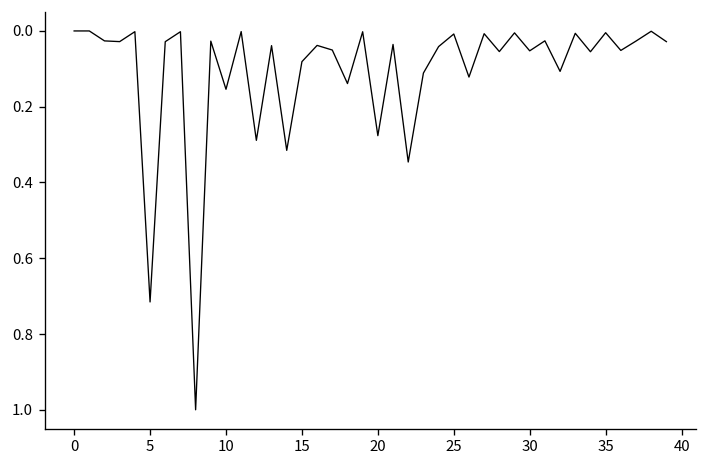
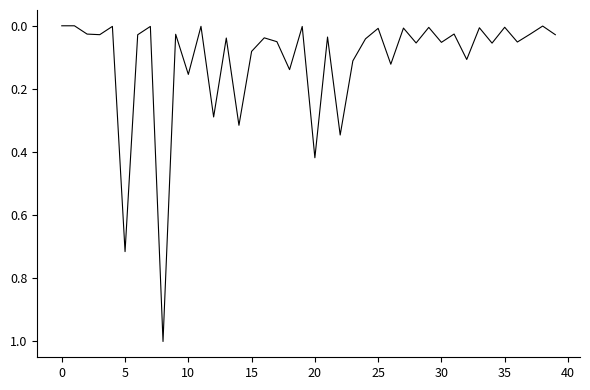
20: 0.28 -> 0.42
